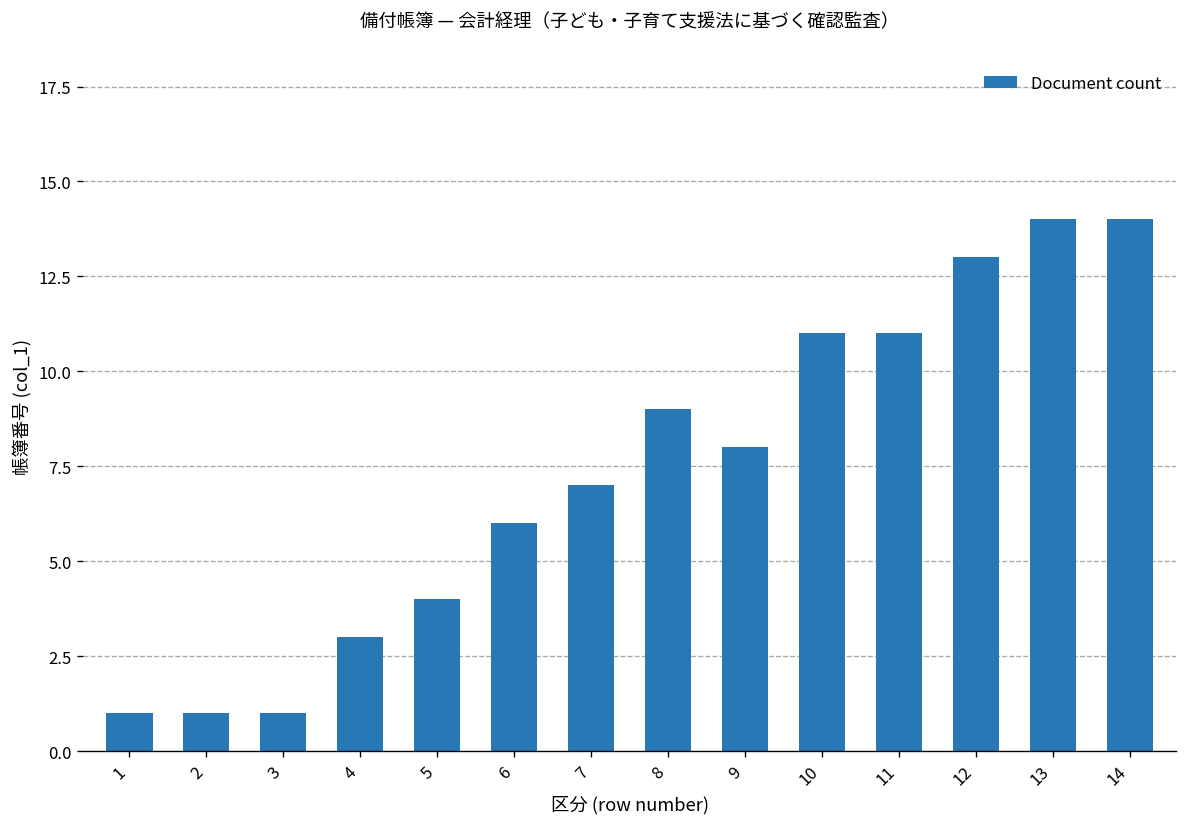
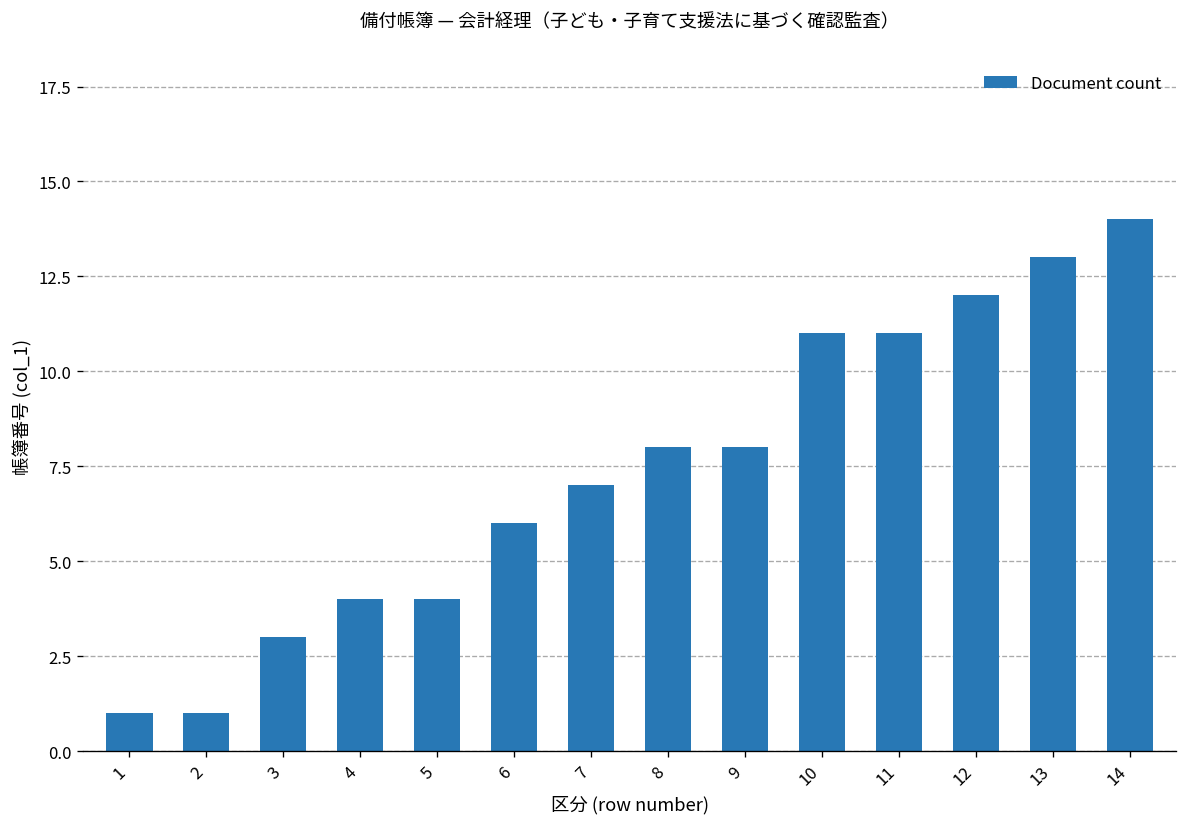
3: 1 -> 3
4: 3 -> 4
8: 9 -> 8
12: 13 -> 12
13: 14 -> 13
